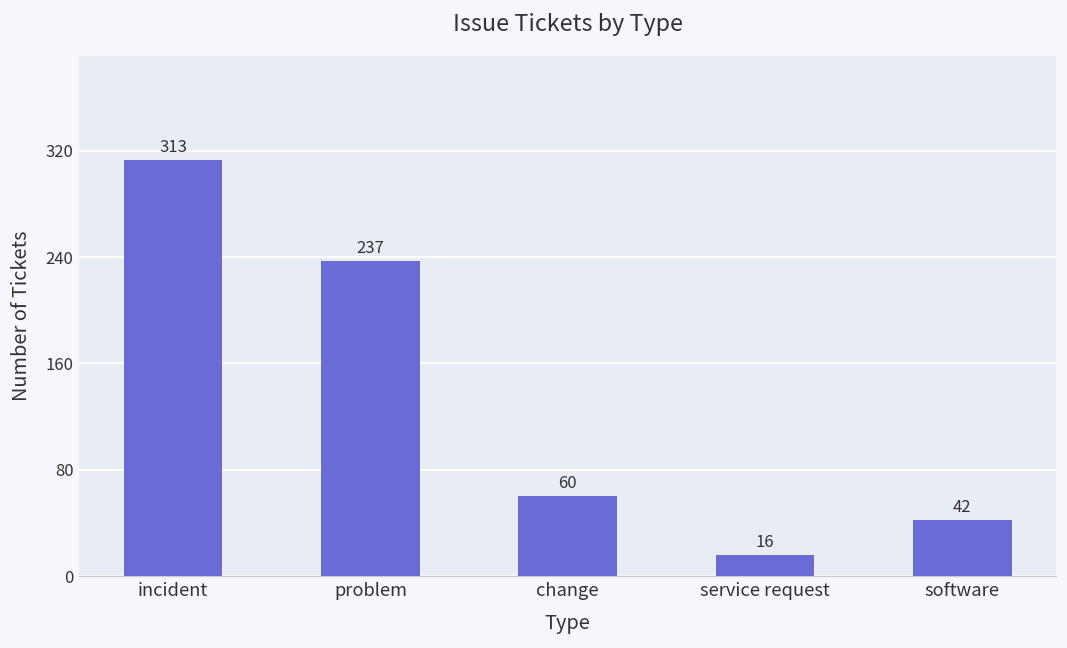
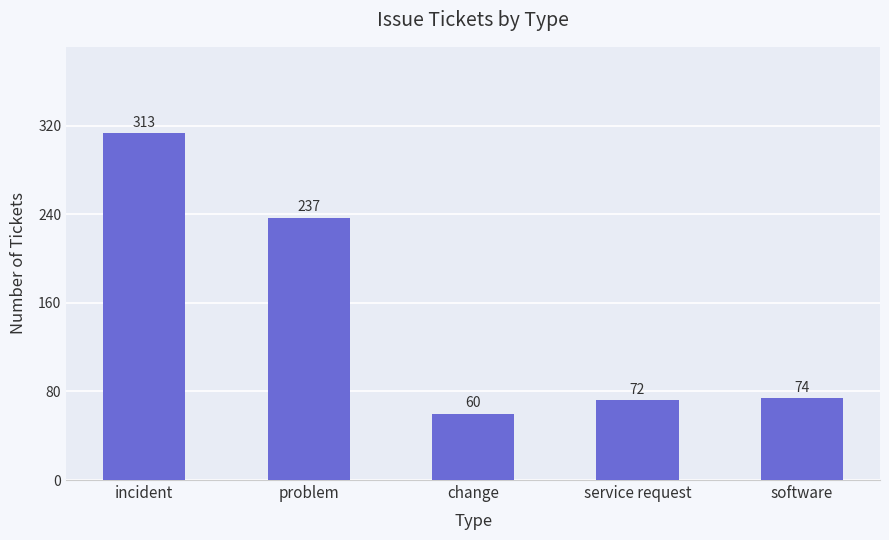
service request: 16 -> 72
software: 42 -> 74
